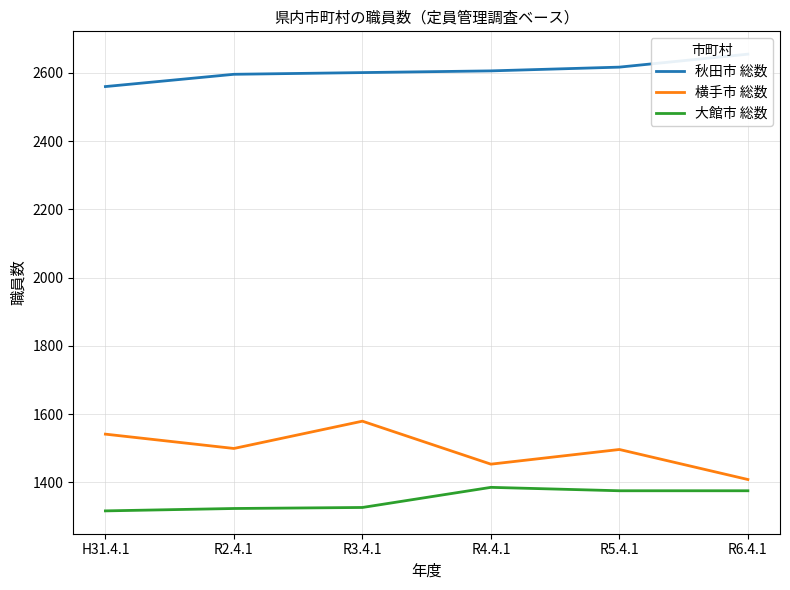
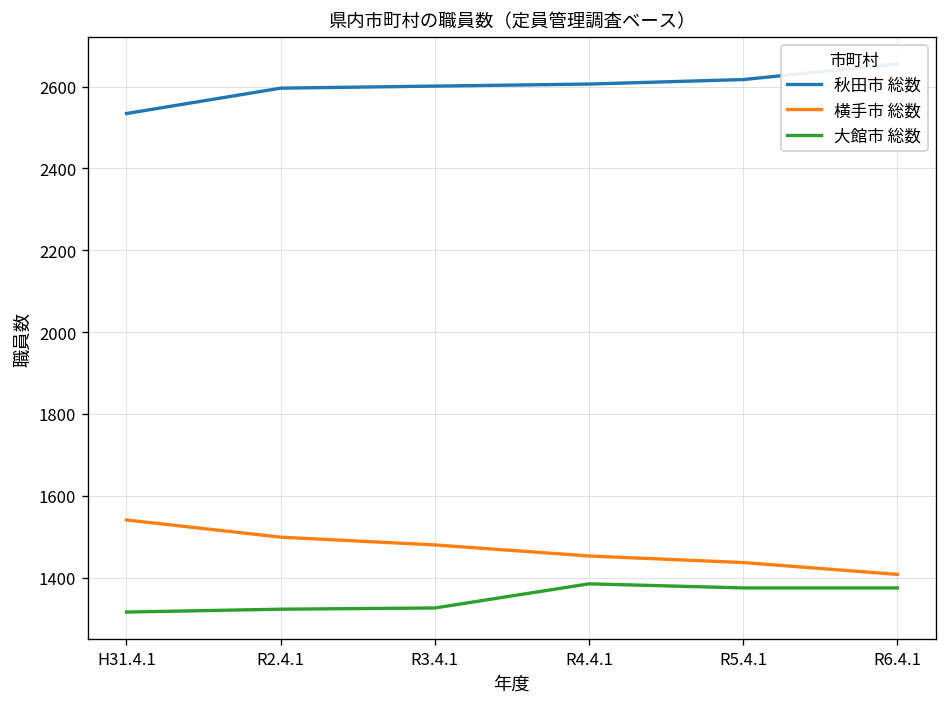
秋田市 総数, H31.4.1: 2560 -> 2530
横手市 総数, R3.4.1: 1580 -> 1480
横手市 総数, R5.4.1: 1500 -> 1440
